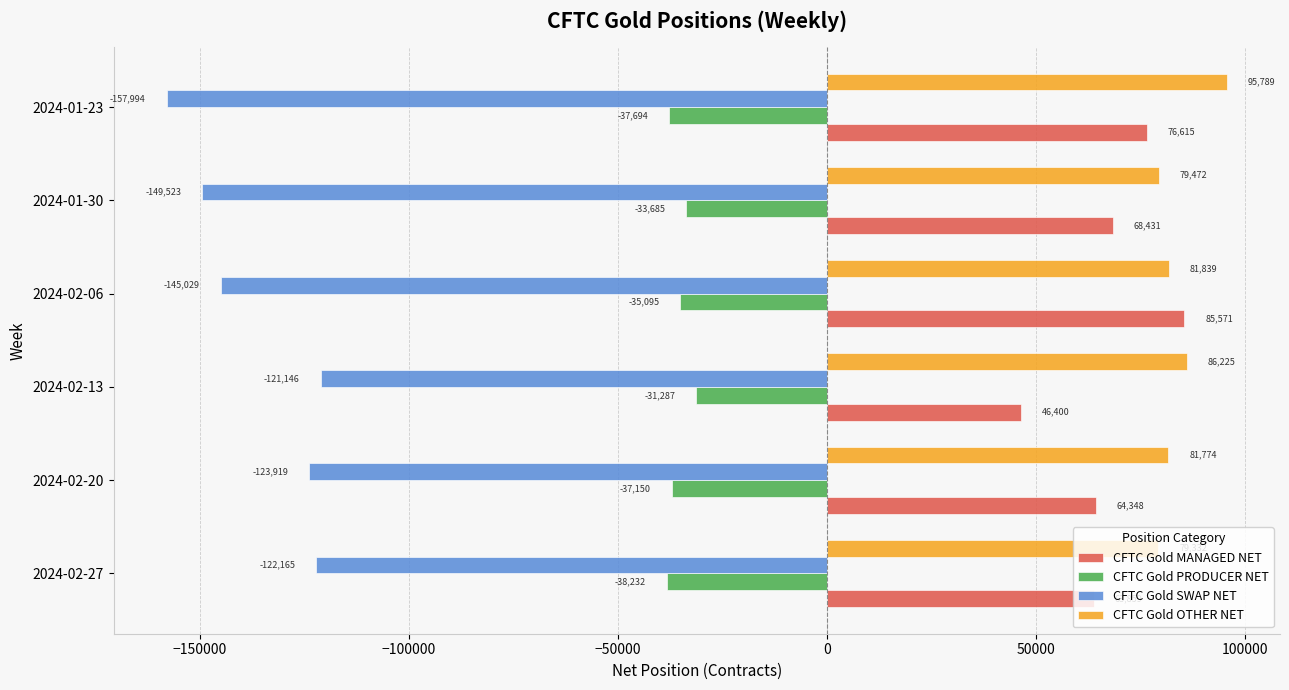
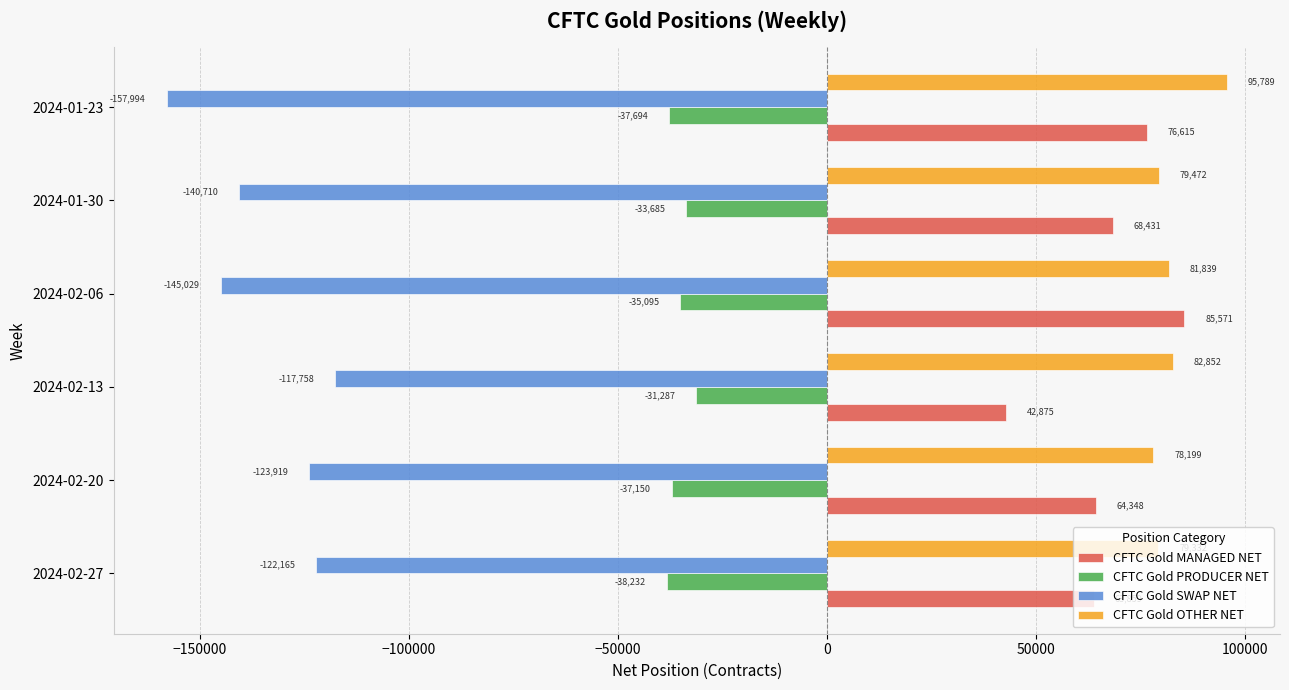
CFTC Gold SWAP NET, 2024-01-30: -149,523 -> -140,710
CFTC Gold OTHER NET, 2024-02-13: 86,225 -> 82,852
CFTC Gold SWAP NET, 2024-02-13: -121,146 -> -117,758
CFTC Gold MANAGED NET, 2024-02-13: 46,400 -> 42,875
CFTC Gold OTHER NET, 2024-02-20: 81,774 -> 78,199
